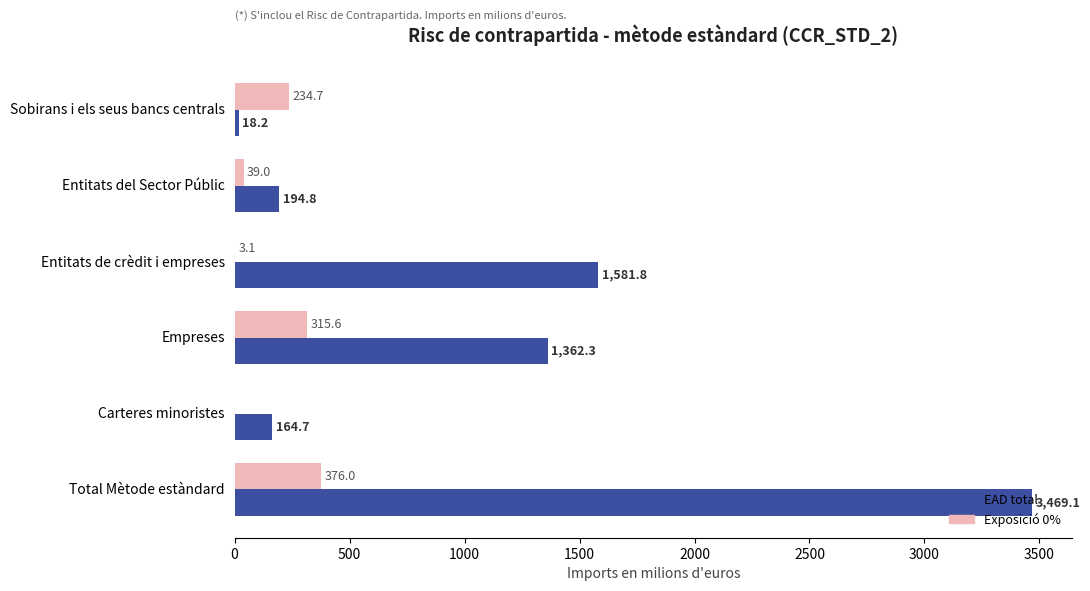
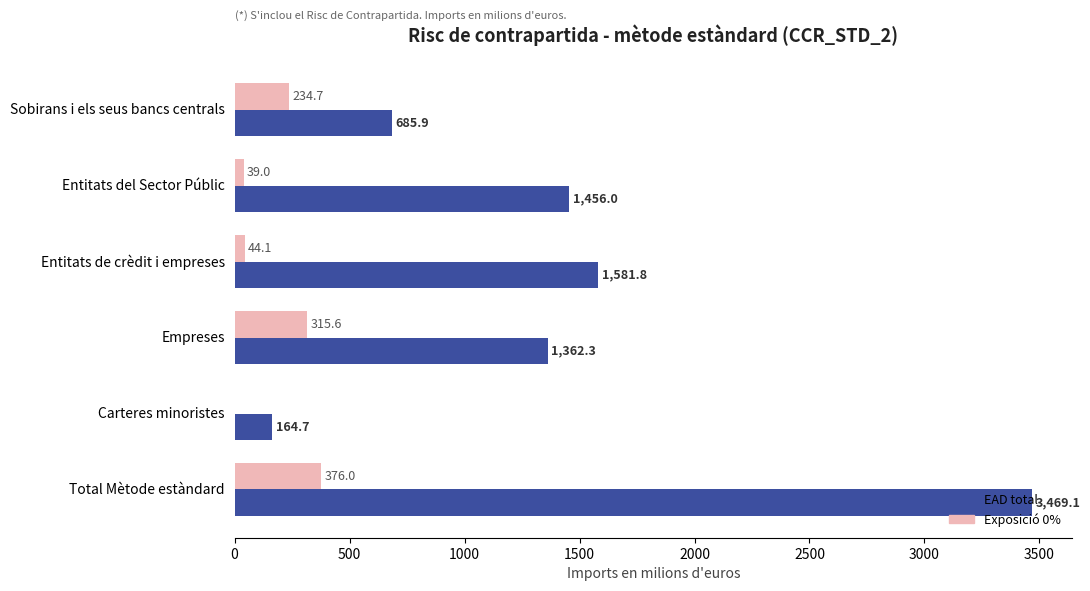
EAD total, Sobirans i els seus bancs centrals: 18.2 -> 685.9
EAD total, Entitats del Sector Públic: 194.8 -> 1,456.0
Exposició 0%, Entitats de crèdit i empreses: 3.1 -> 44.1
